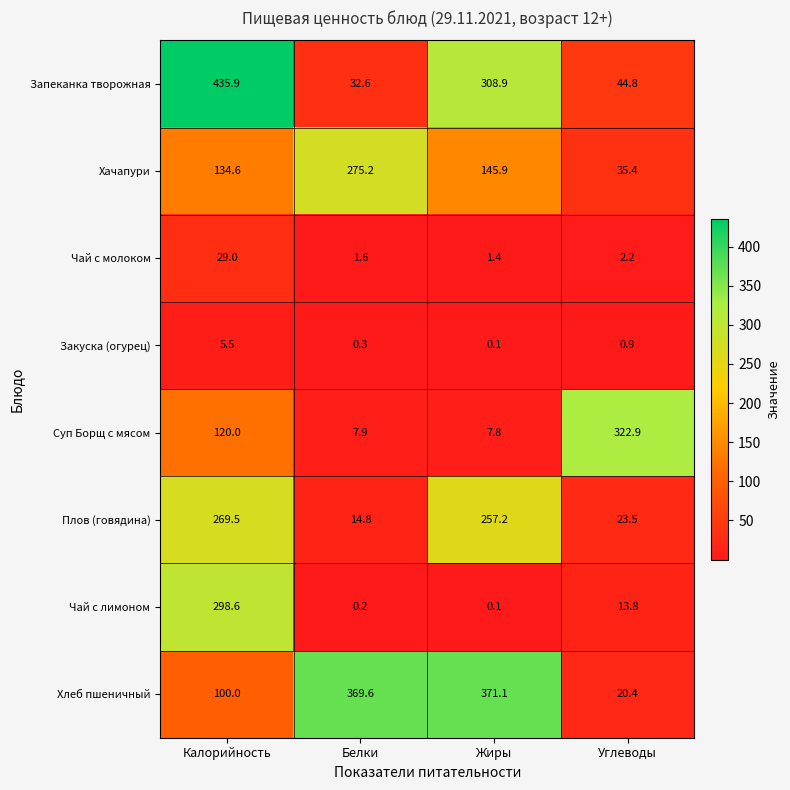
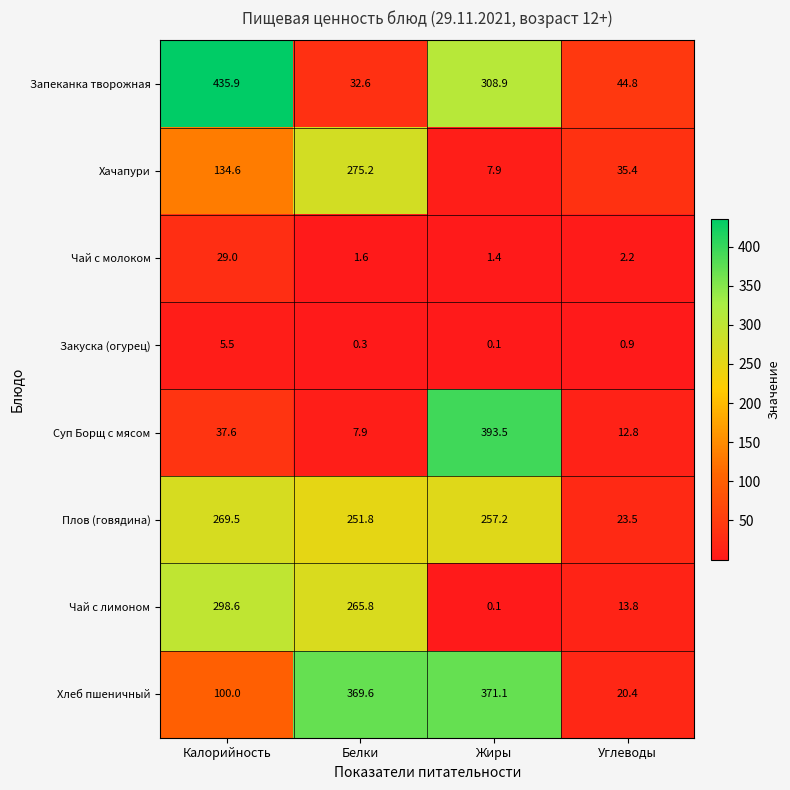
Хачапури, Жиры: 145.9 -> 7.9
Суп Борщ с мясом, Калорийность: 120.0 -> 37.6
Суп Борщ с мясом, Жиры: 7.8 -> 393.5
Суп Борщ с мясом, Углеводы: 322.9 -> 12.8
Плов (говядина), Белки: 14.8 -> 251.8
Чай с лимоном, Белки: 0.2 -> 265.8
